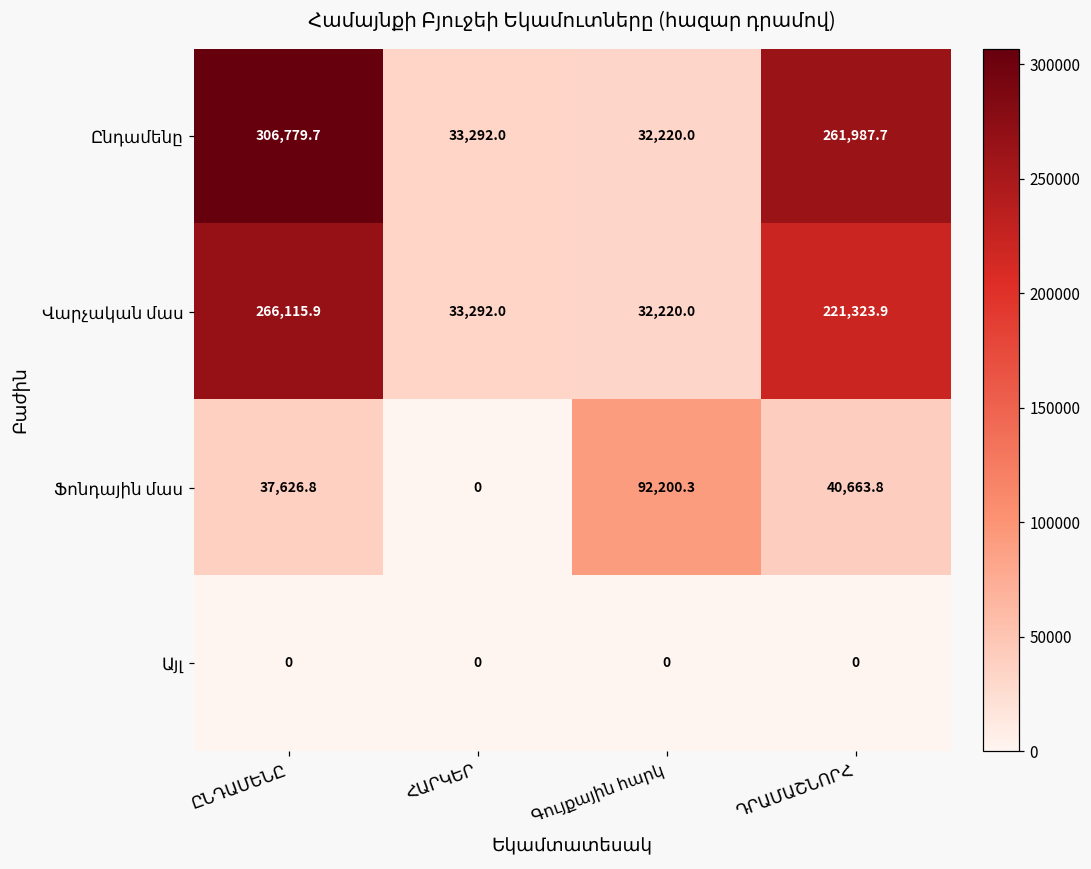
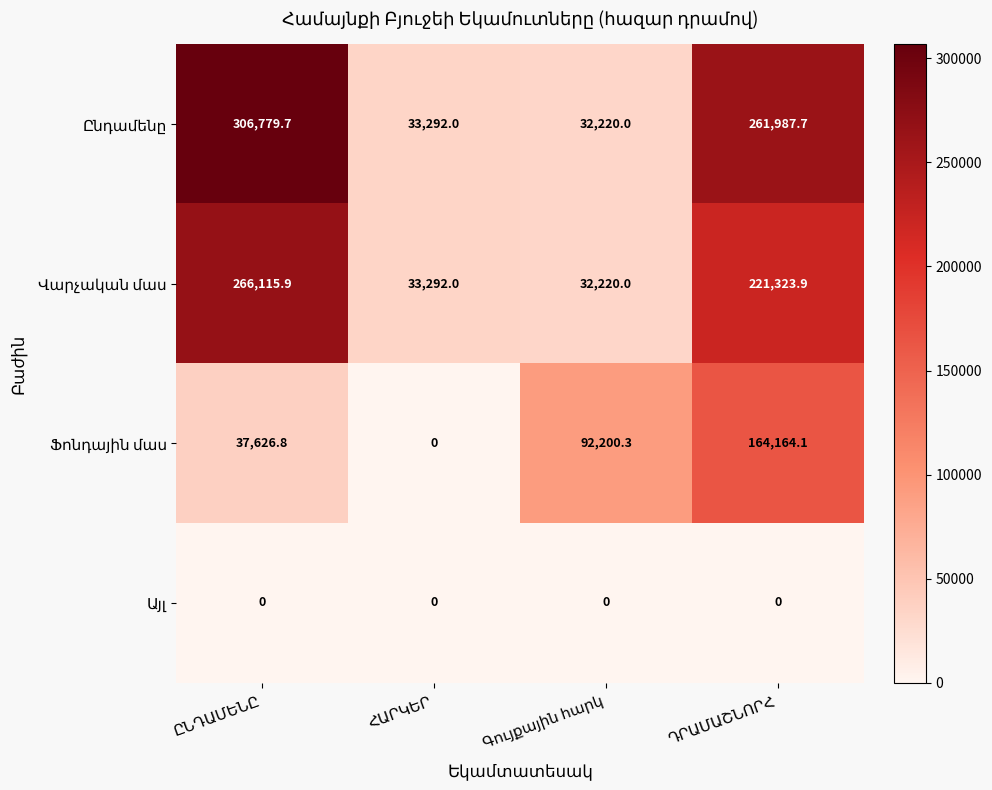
Ֆոնդային մաս, ԴՐԱՄԱՇՆՈՐՀ: 40,663.8 -> 164,164.1
